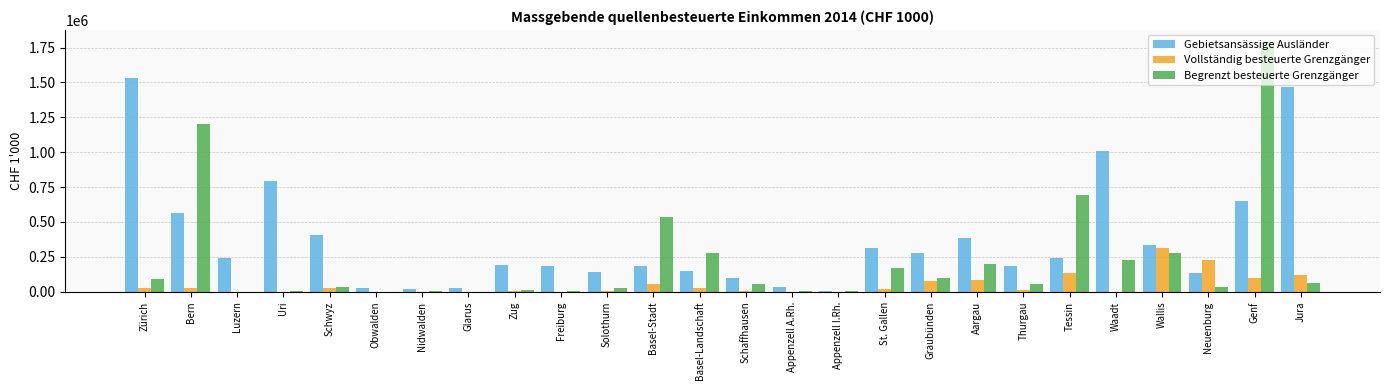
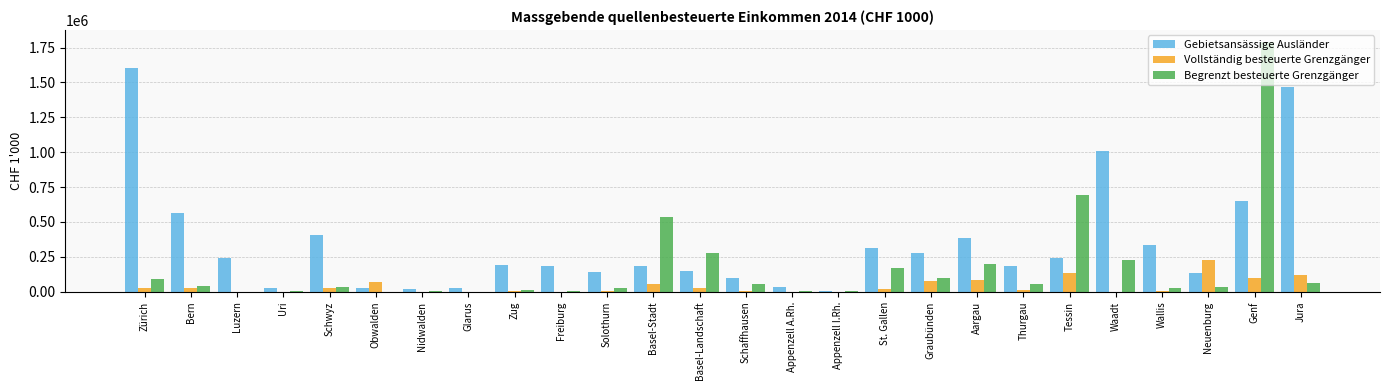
Gebietsansässige Ausländer, Zürich: 1530000 -> 1600000
Begrenzt besteuerte Grenzgänger, Bern: 1210000 -> 40000
Gebietsansässige Ausländer, Uri: 790000 -> 30000
Vollständig besteuerte Grenzgänger, Obwalden: 0 -> 70000
Vollständig besteuerte Grenzgänger, Wallis: 310000 -> 0
Begrenzt besteuerte Grenzgänger, Wallis: 280000 -> 20000
